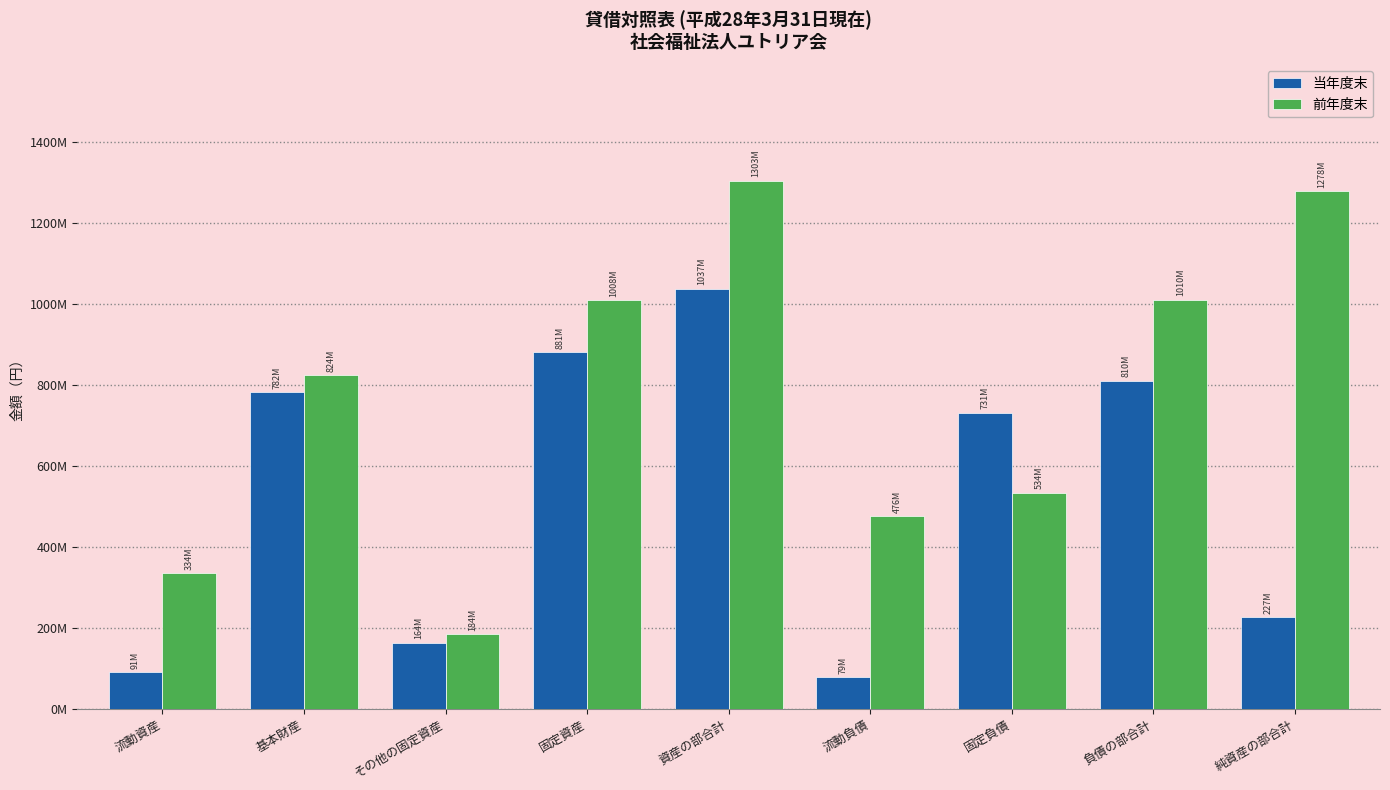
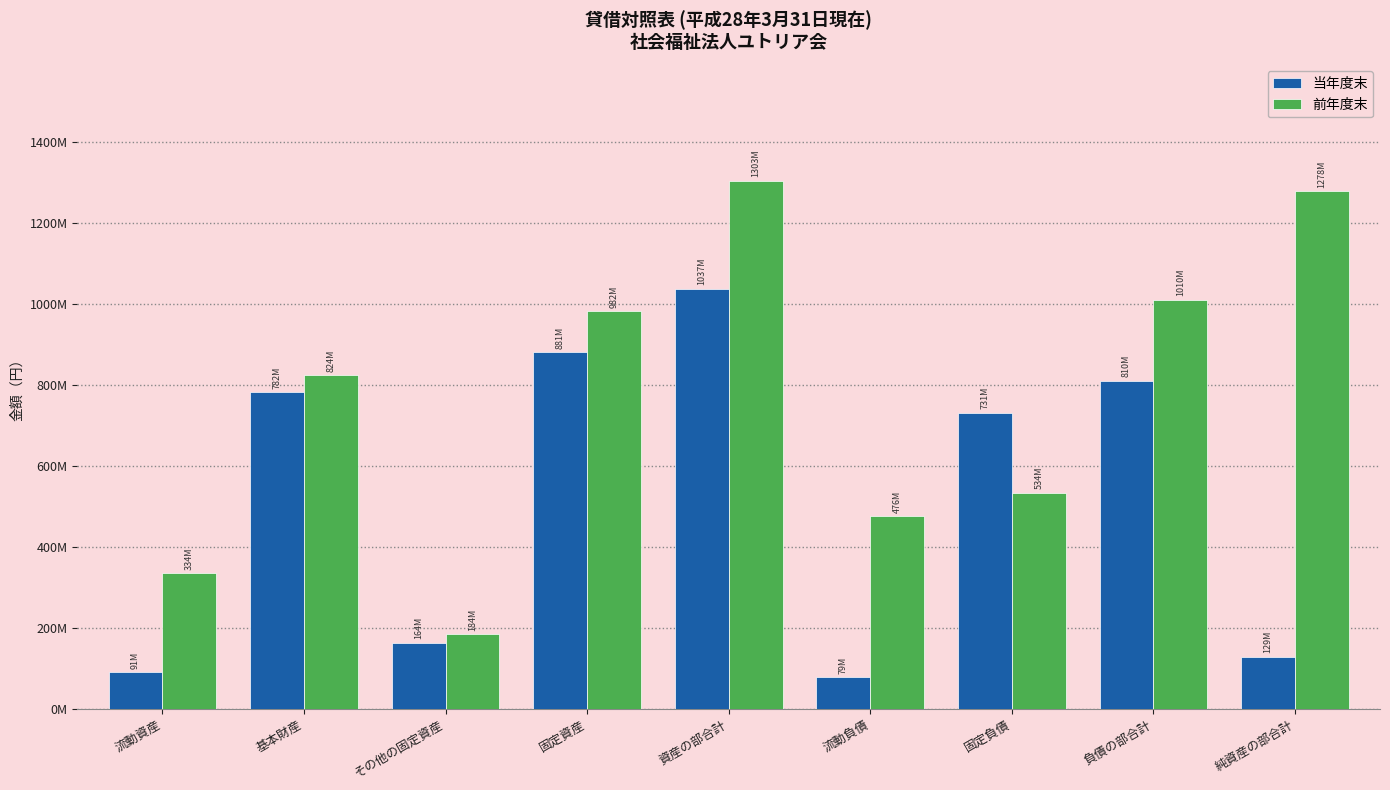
前年度末, 固定資産: 1008M -> 982M
当年度末, 純資産の部合計: 227M -> 129M
